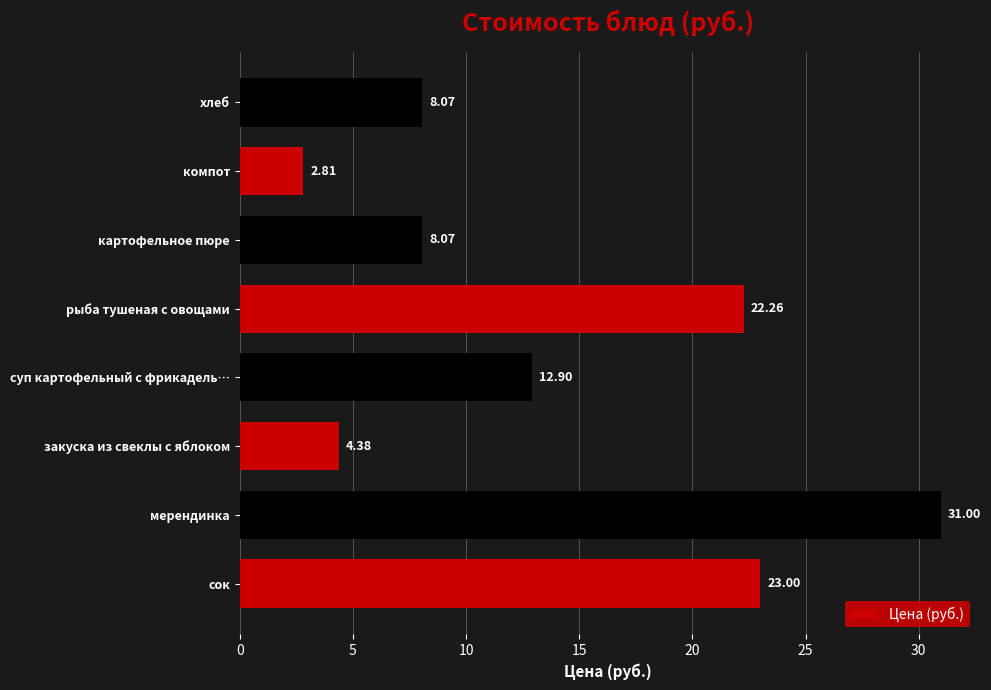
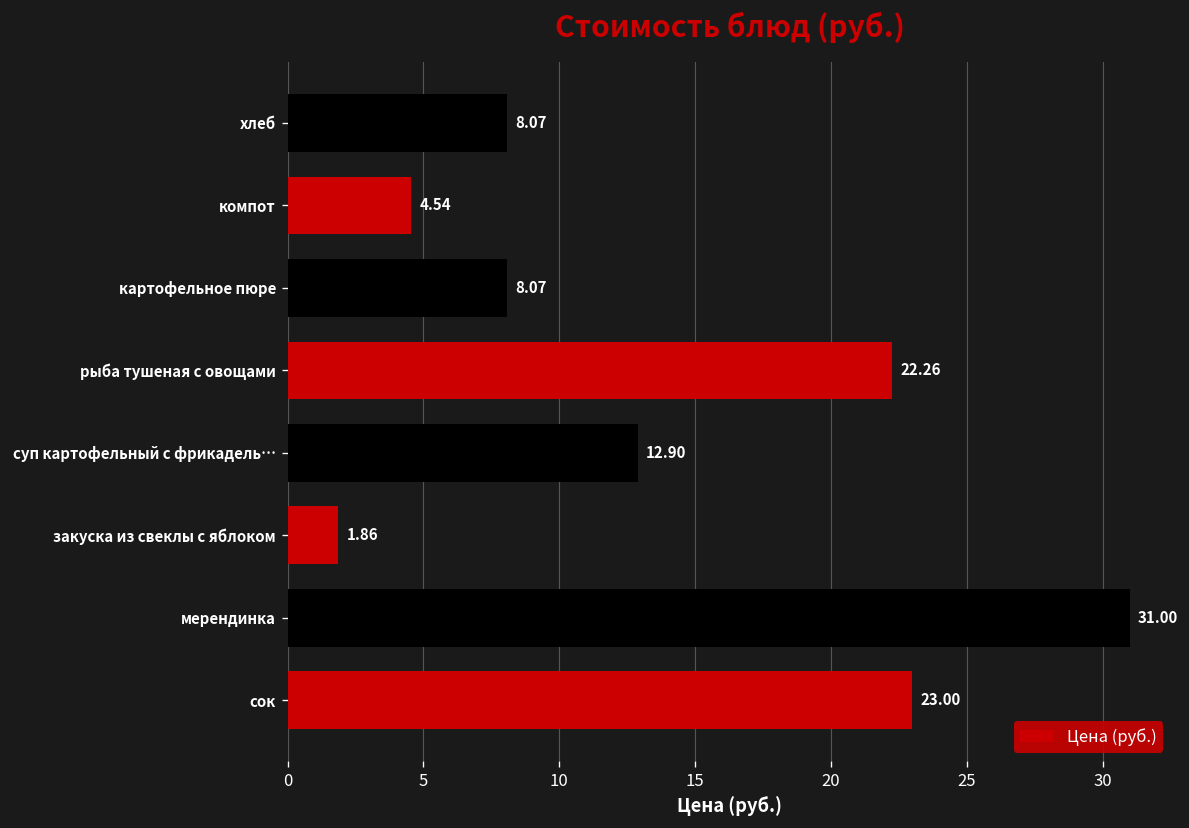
компот: 2.81 -> 4.54
закуска из свеклы с яблоком: 4.38 -> 1.86
